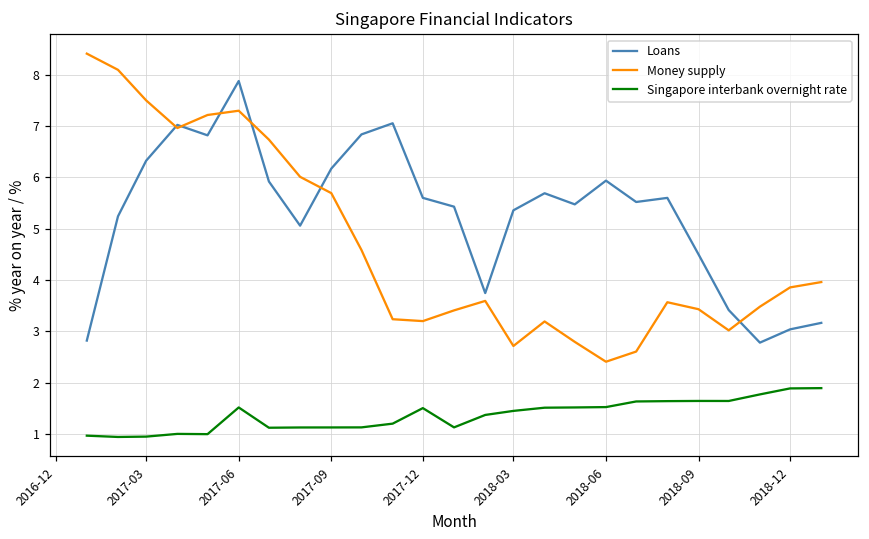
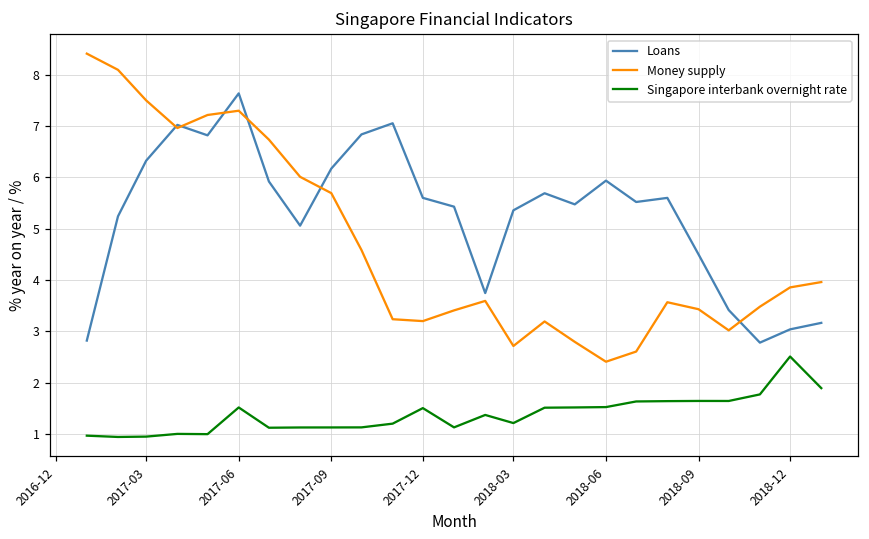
Loans, 2017-06: 7.9 -> 7.6
Singapore interbank overnight rate, 2018-03: 1.4 -> 1.2
Singapore interbank overnight rate, 2018-12: 1.9 -> 2.5
